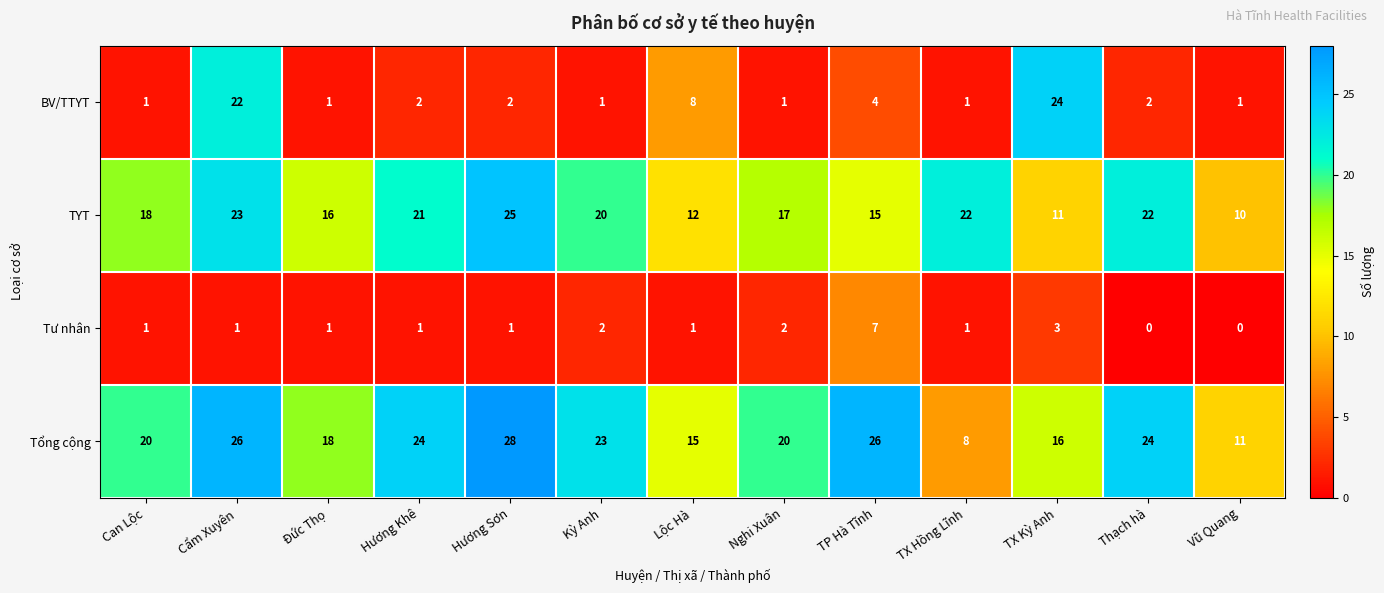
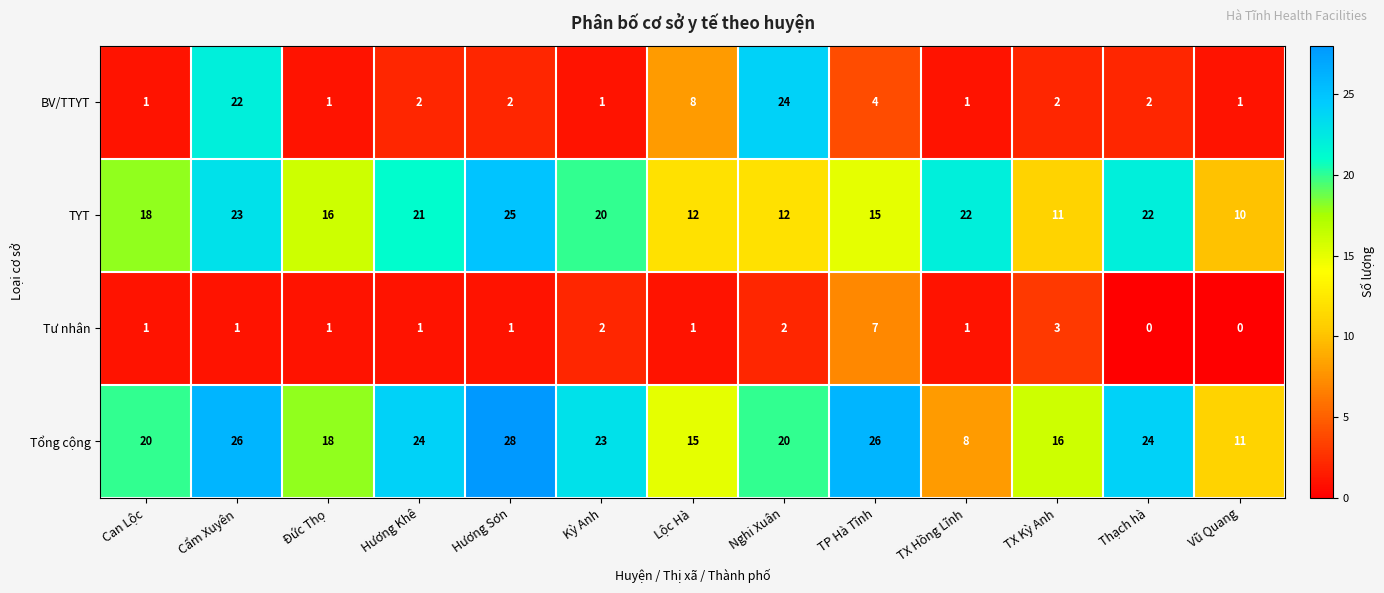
BV/TTYT, Nghi Xuân: 1 -> 24
BV/TTYT, TX Kỳ Anh: 24 -> 2
TYT, Nghi Xuân: 17 -> 12
